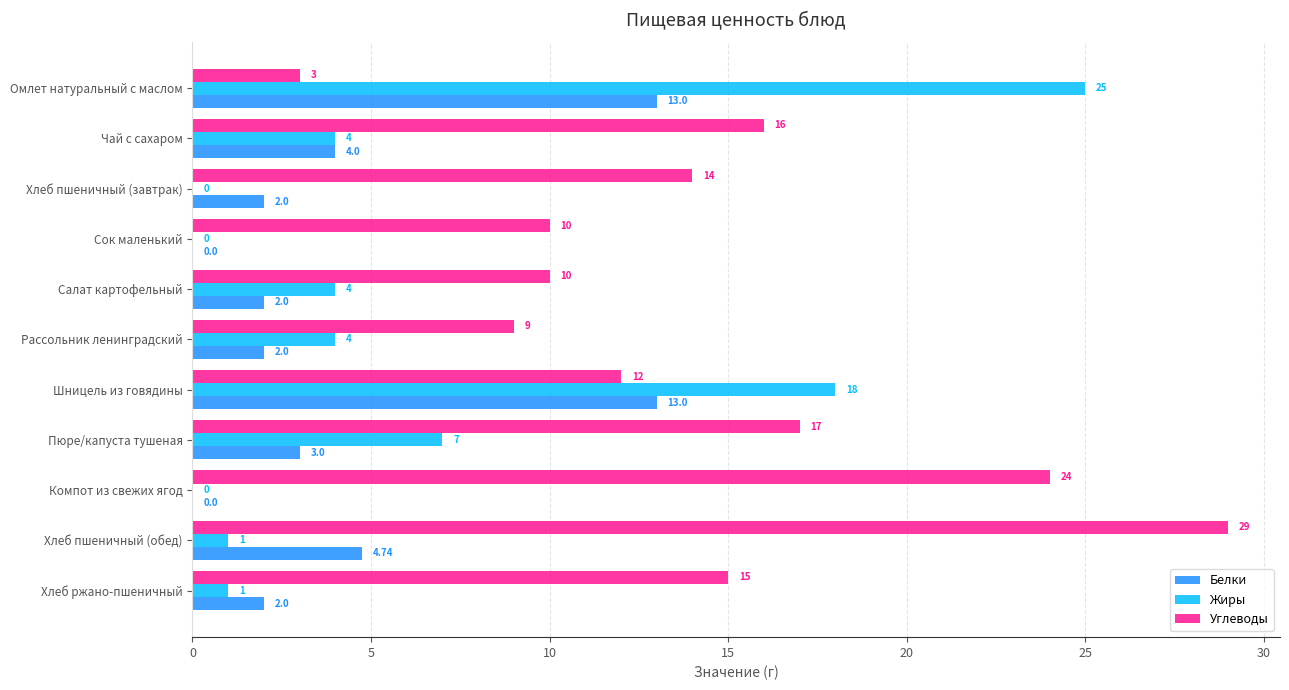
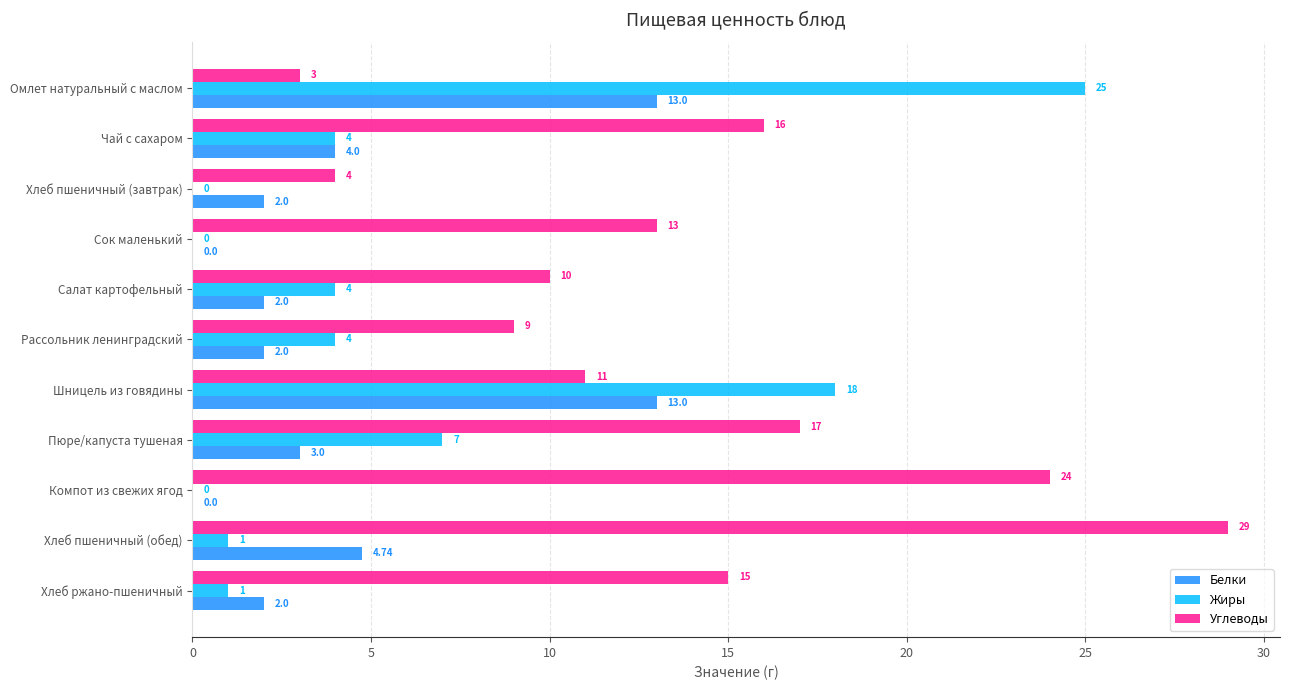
Углеводы, Хлеб пшеничный (завтрак): 14 -> 4
Углеводы, Сок маленький: 10 -> 13
Углеводы, Шницель из говядины: 12 -> 11
